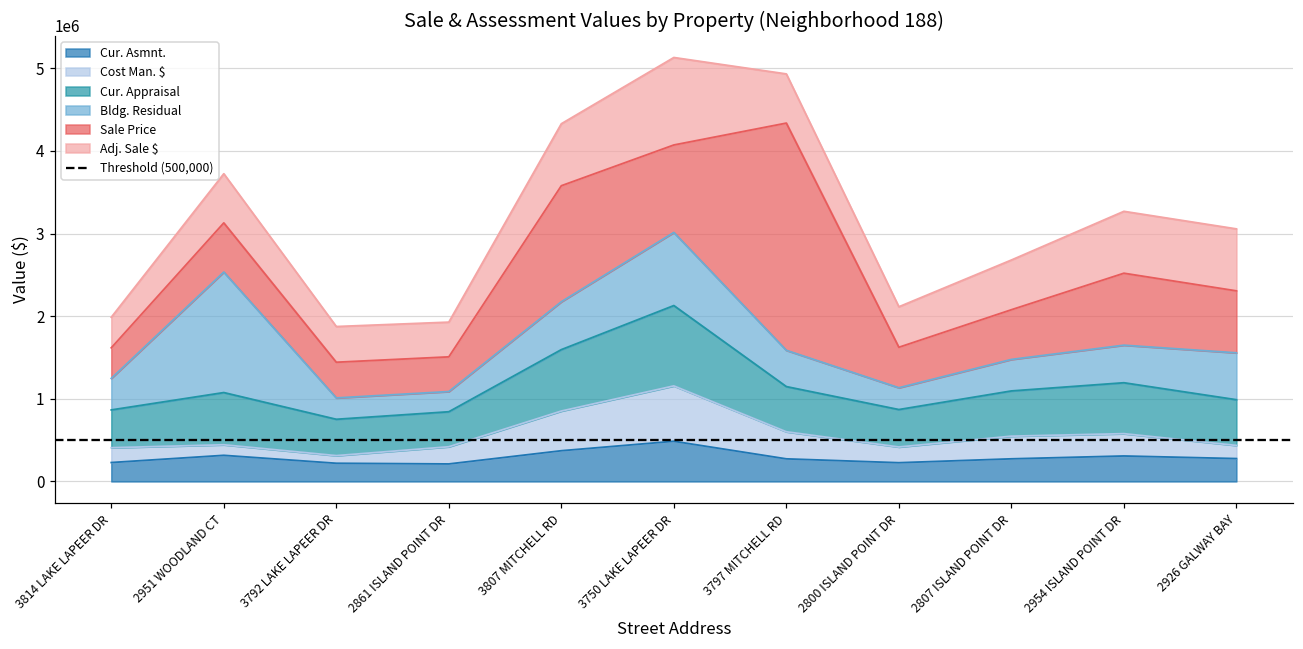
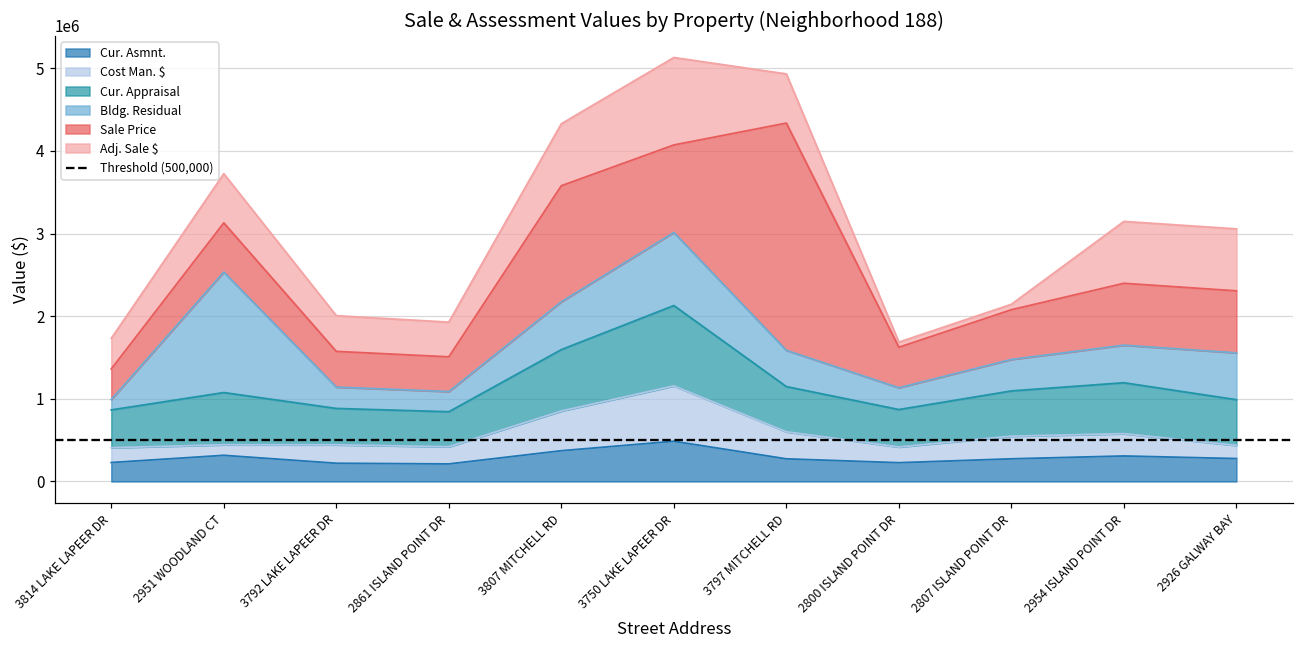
Bldg. Residual, 3814 LAKE LAPEER DR: 400000 -> 100000
Cost Man. $, 3792 LAKE LAPEER DR: 100000 -> 200000
Adj. Sale $, 2800 ISLAND POINT DR: 500000 -> 100000
Adj. Sale $, 2807 ISLAND POINT DR: 600000 -> 100000
Sale Price, 2954 ISLAND POINT DR: 900000 -> 700000
